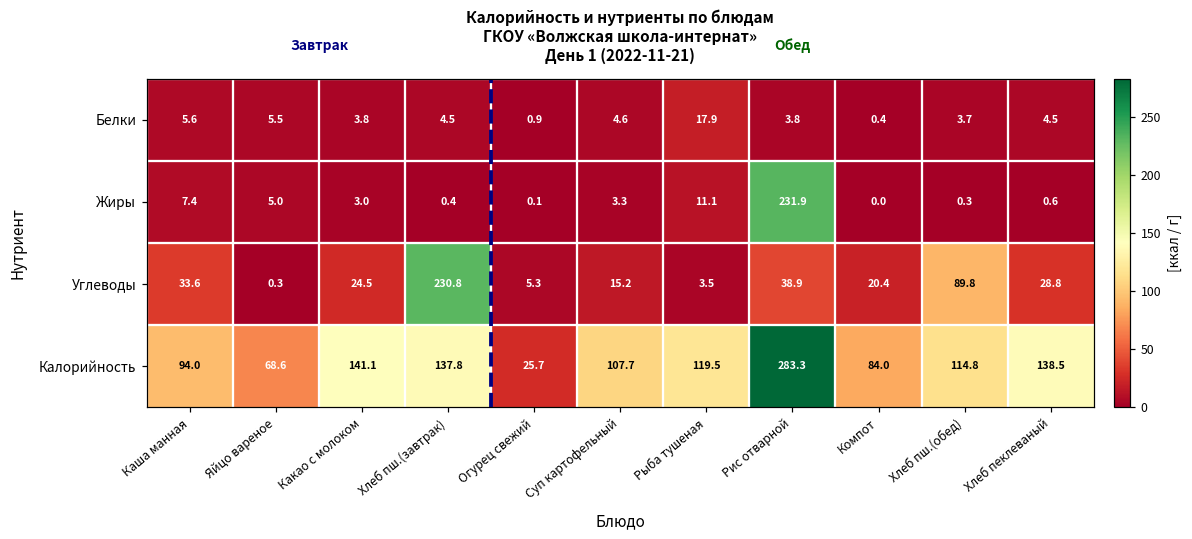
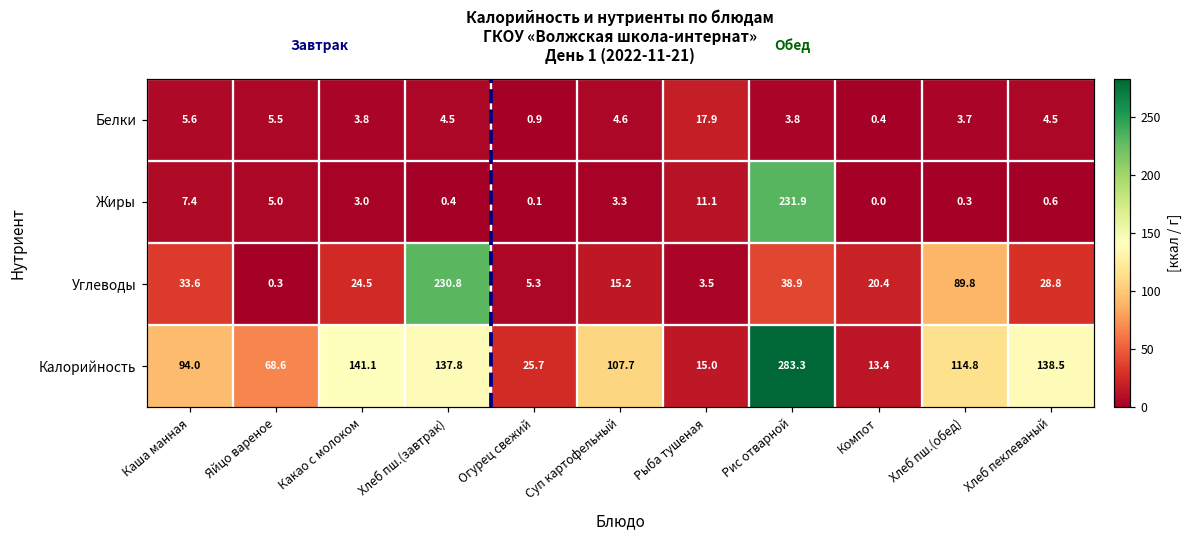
Калорийность, Рыба тушеная: 119.5 -> 15.0
Калорийность, Компот: 84.0 -> 13.4
